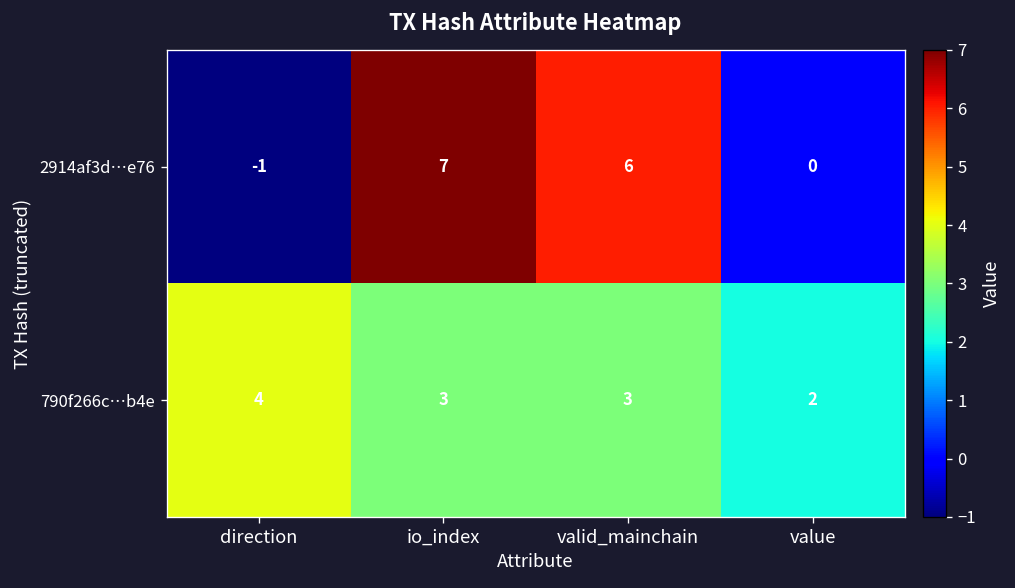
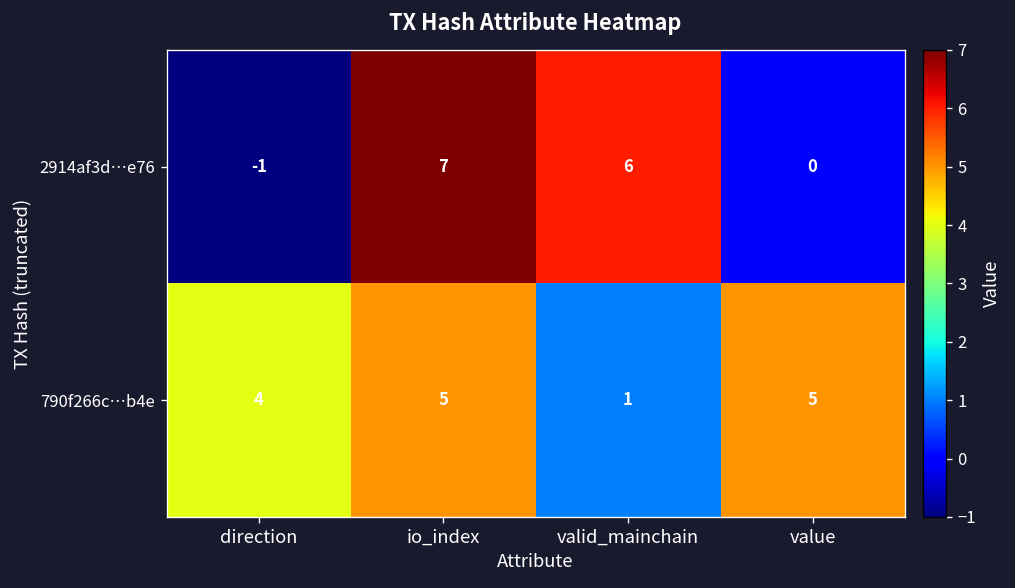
790f266c…b4e, io_index: 3 -> 5
790f266c…b4e, valid_mainchain: 3 -> 1
790f266c…b4e, value: 2 -> 5
